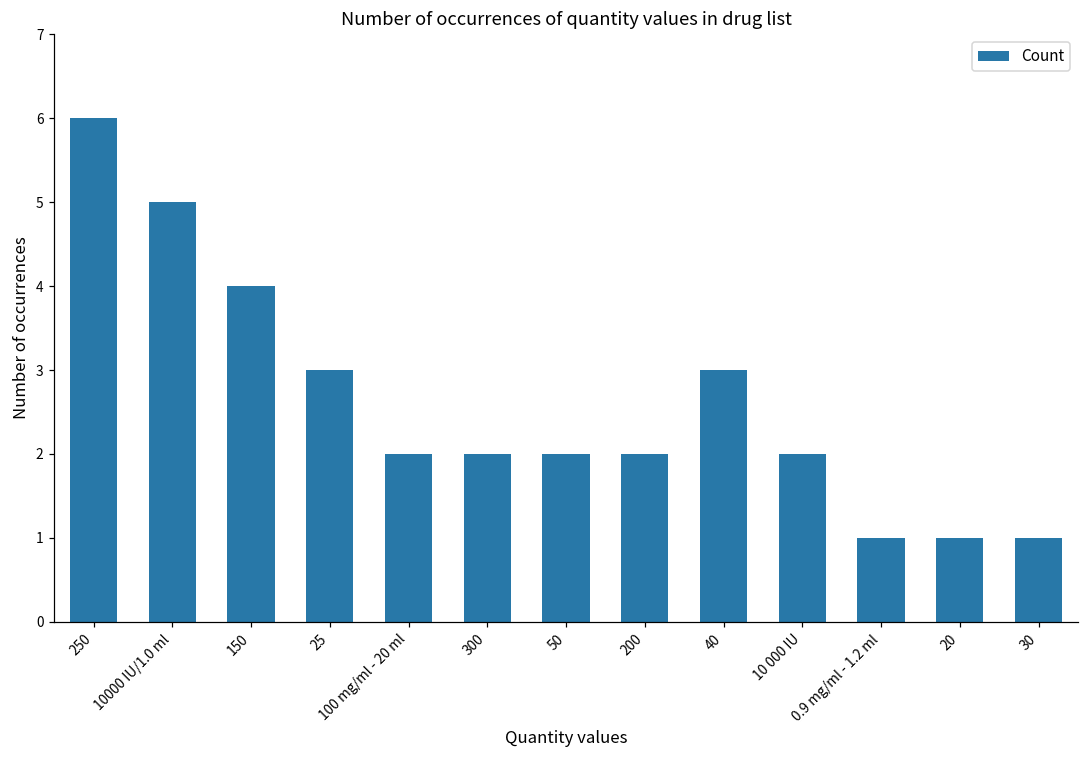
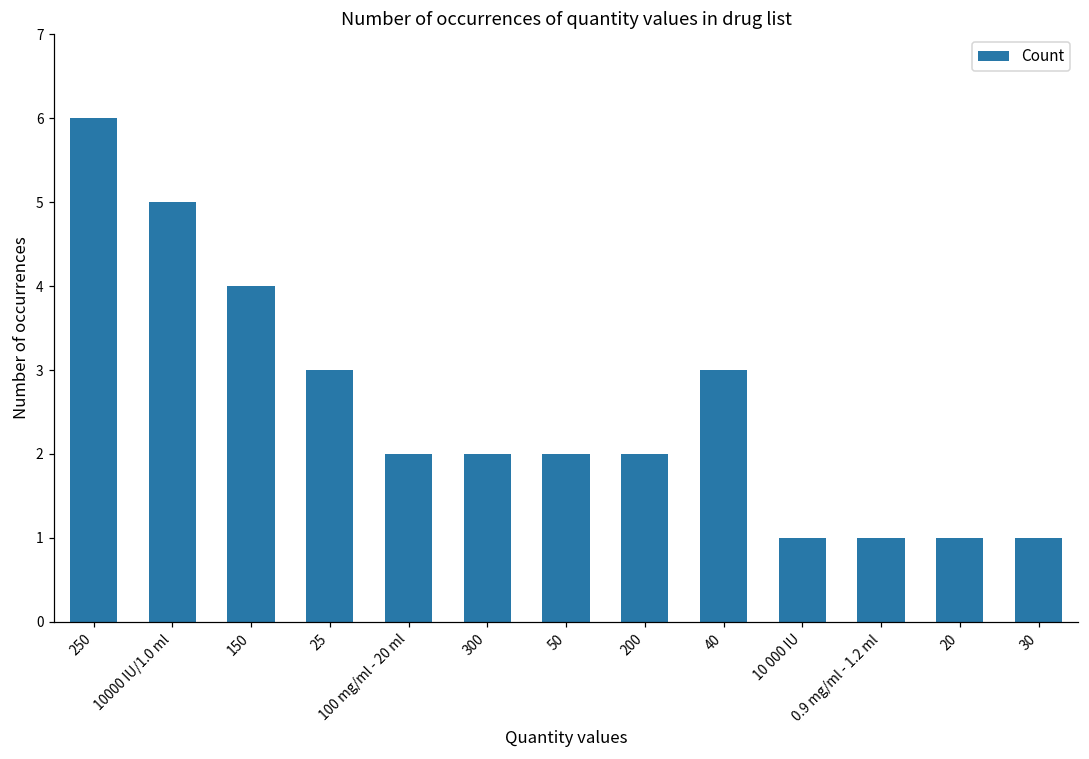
10 000 IU: 2 -> 1
